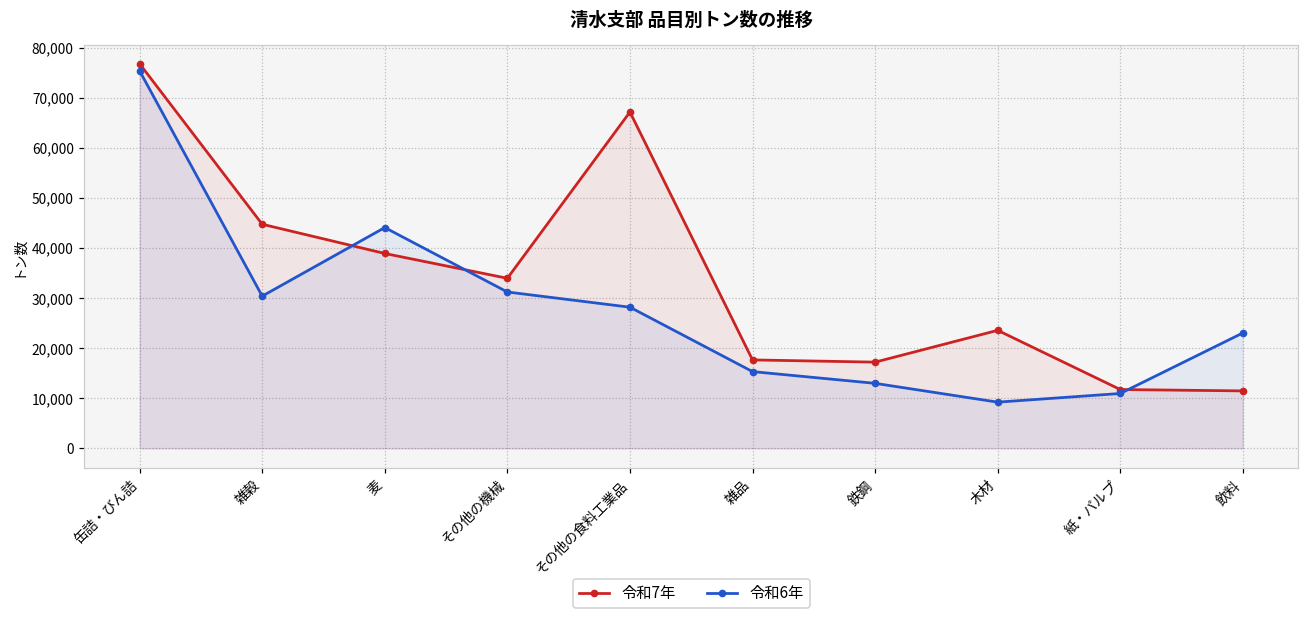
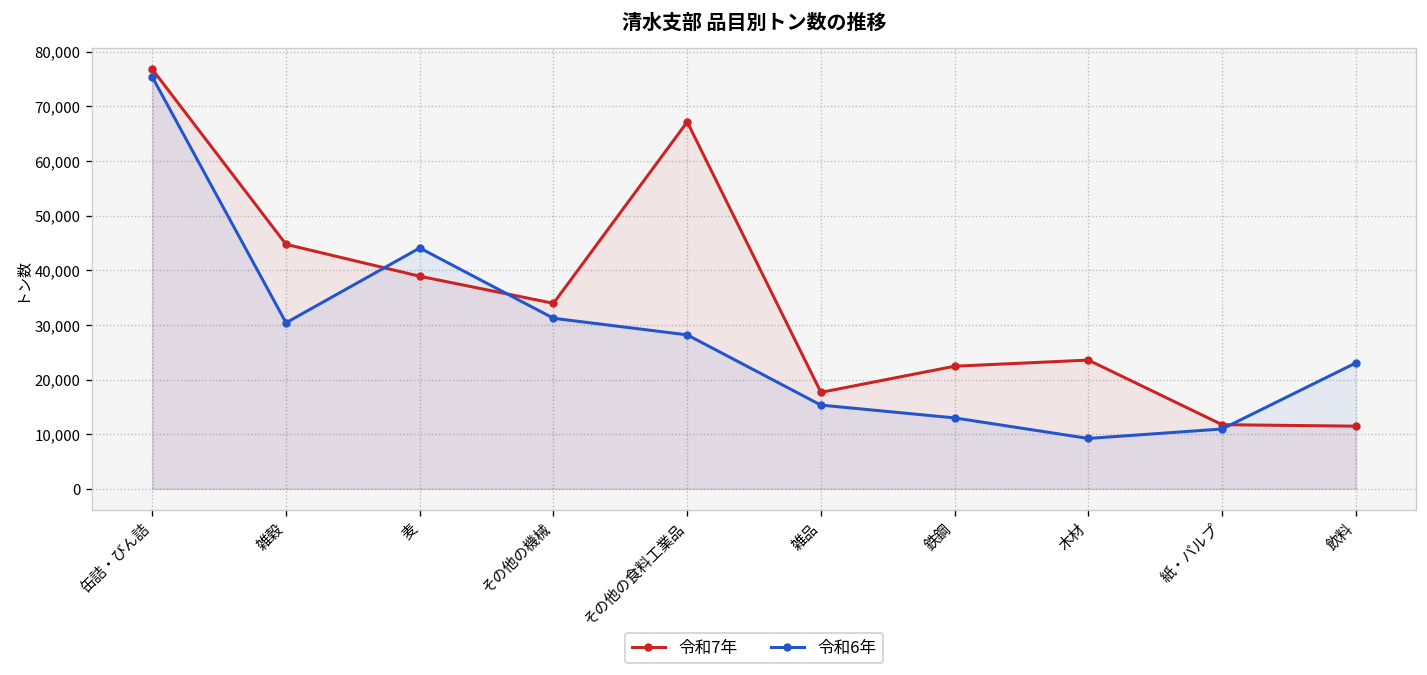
令和7年, 鉄鋼: 17,000 -> 22,000
